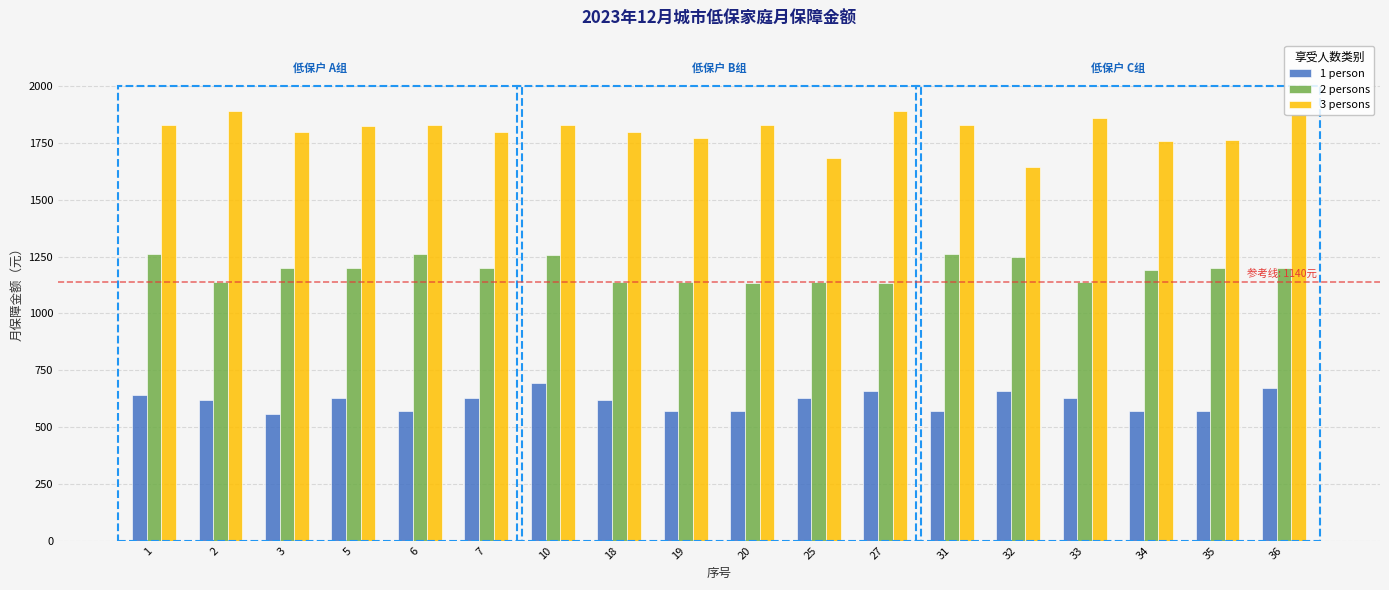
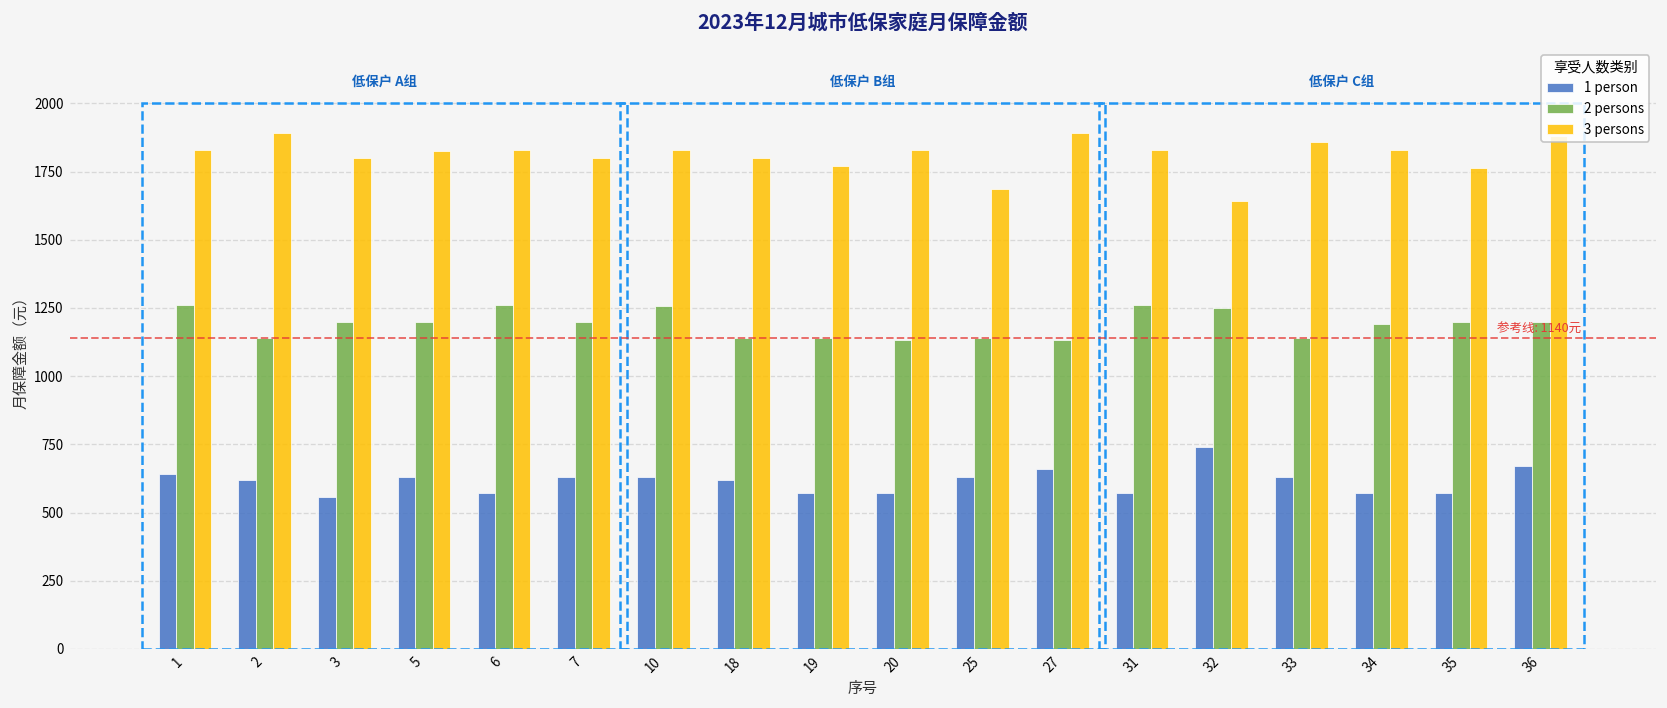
1 person, 10: 690 -> 630
1 person, 32: 660 -> 740
3 persons, 34: 1760 -> 1830
